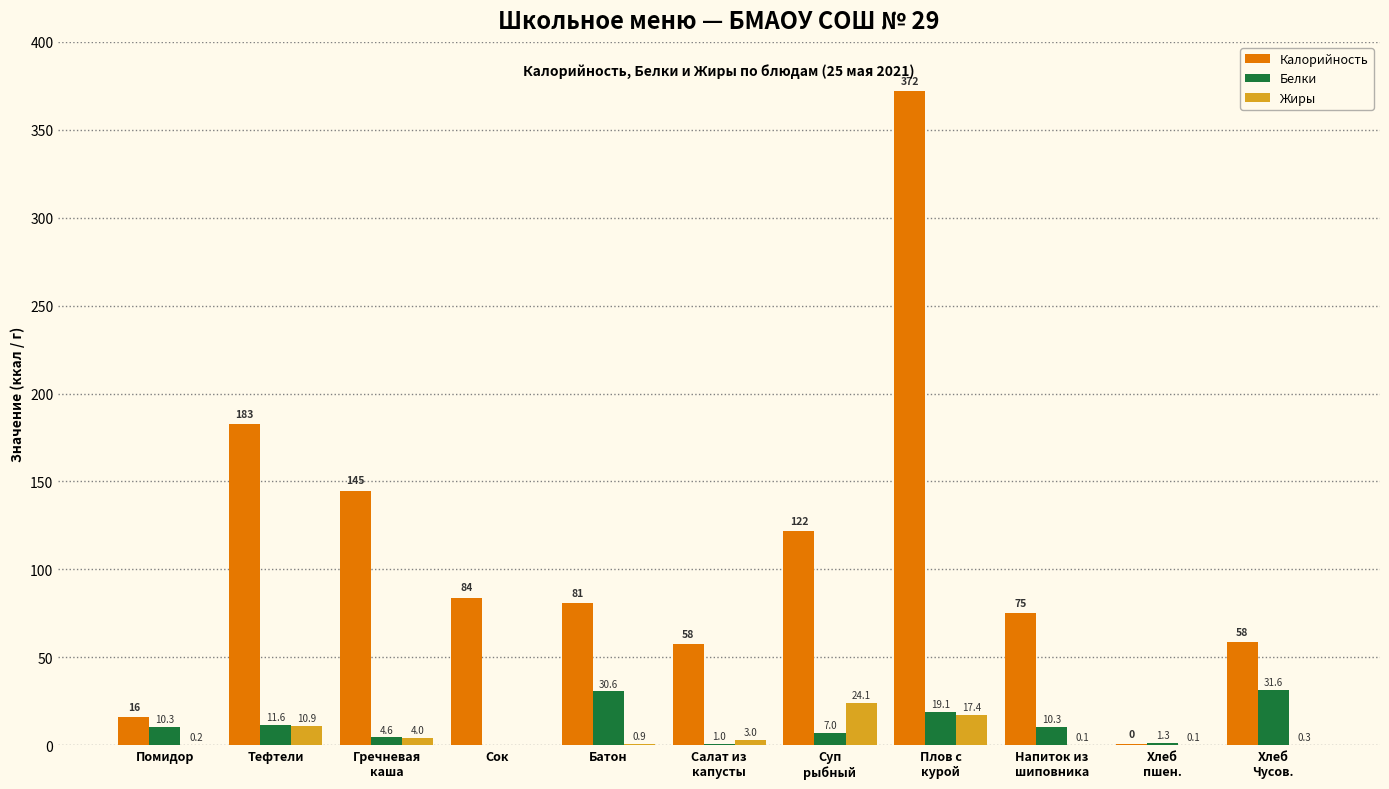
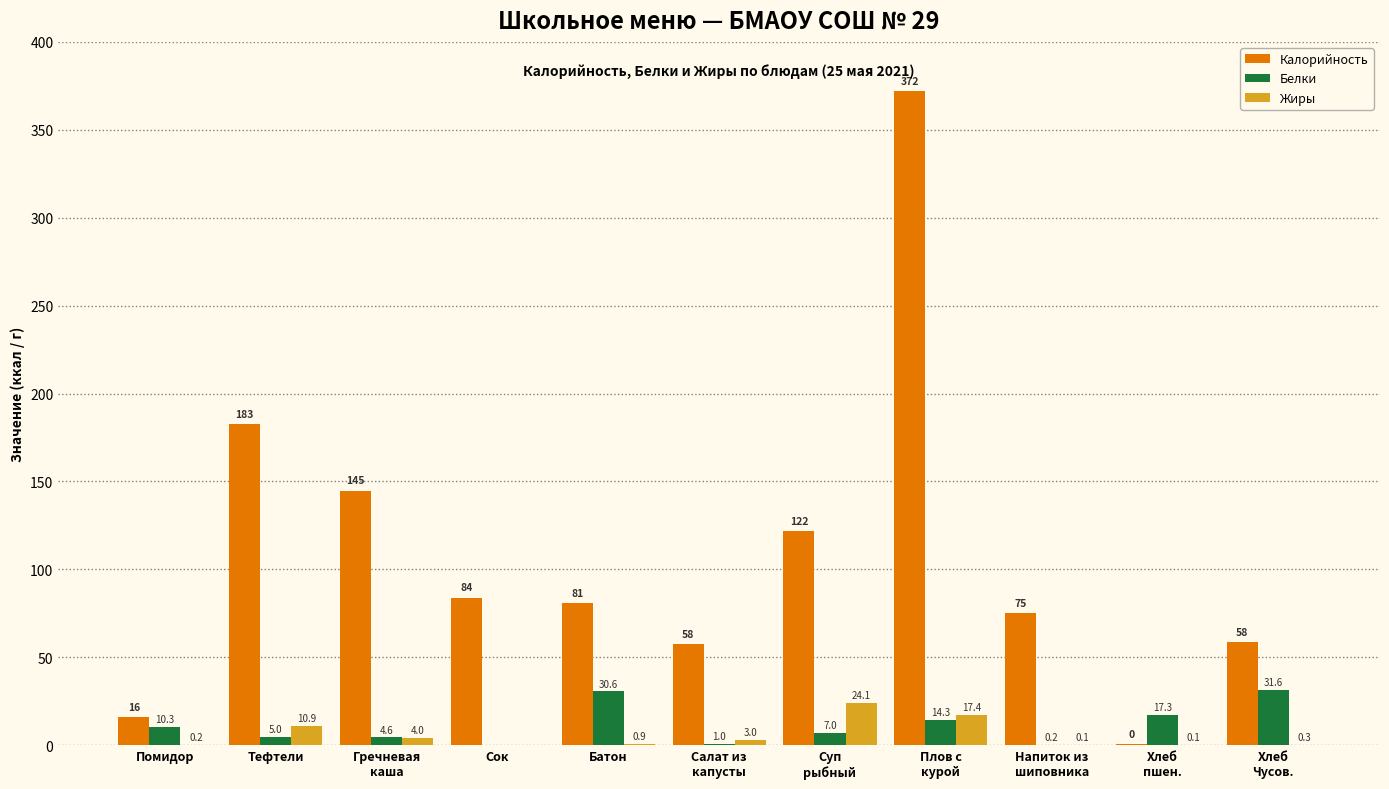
Белки, Тефтели: 11.6 -> 5.0
Белки, Плов с курой: 19.1 -> 14.3
Белки, Напиток из шиповника: 10.3 -> 0.2
Белки, Хлеб пшен.: 1.3 -> 17.3
